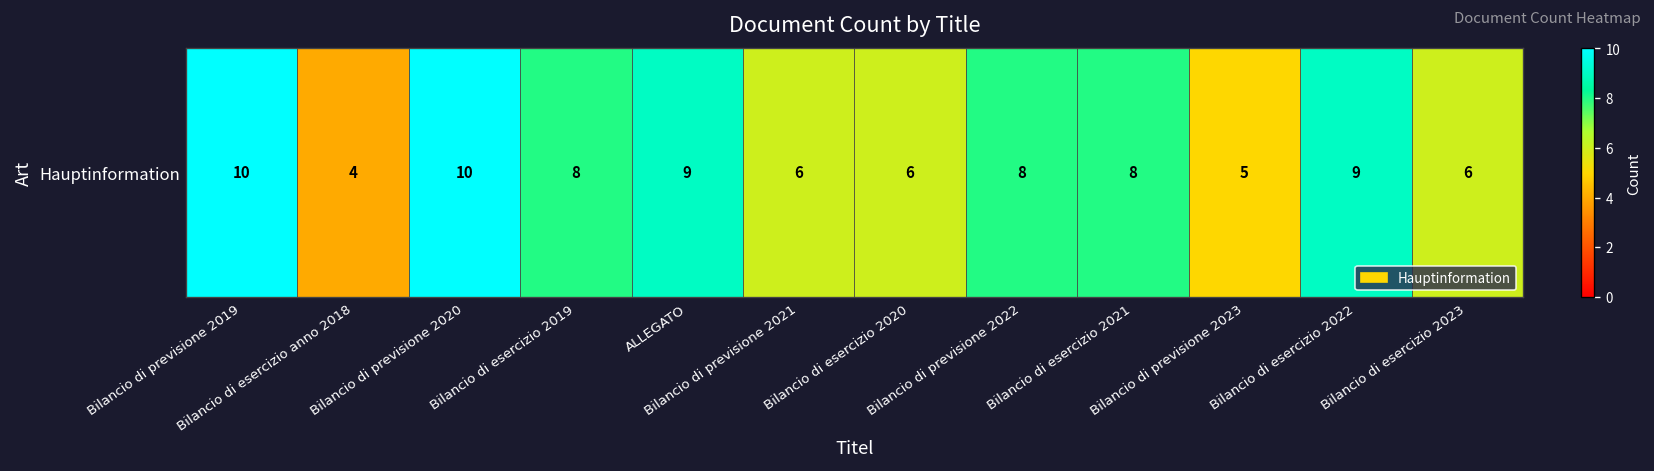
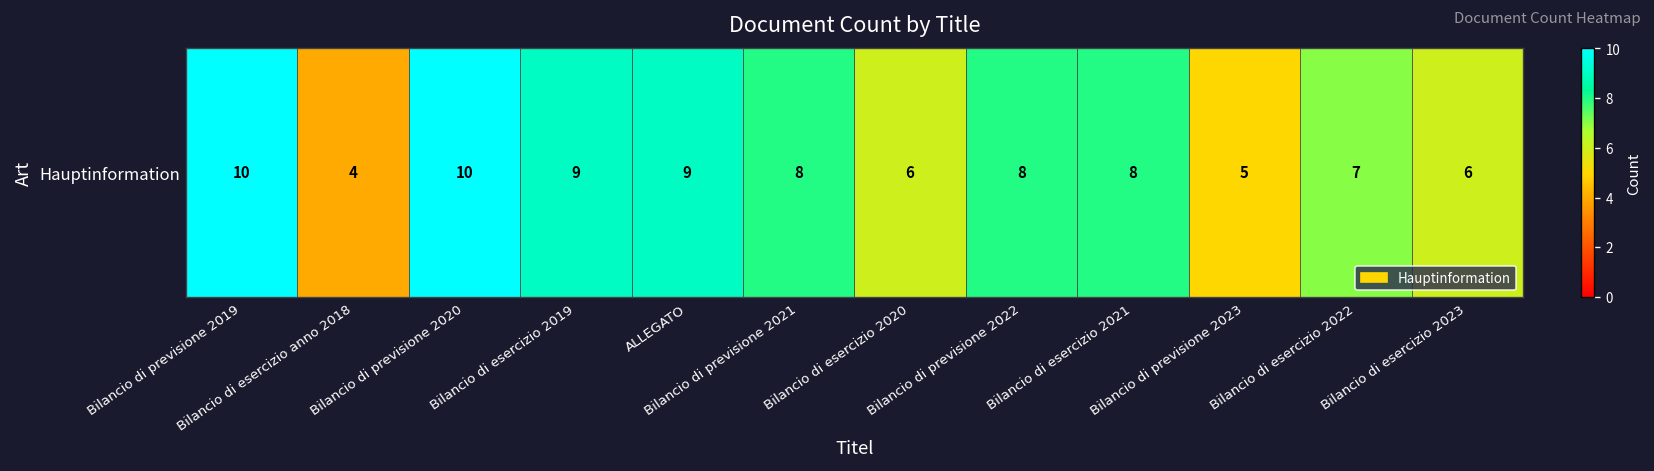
Hauptinformation, Bilancio di esercizio 2019: 8 -> 9
Hauptinformation, Bilancio di previsione 2021: 6 -> 8
Hauptinformation, Bilancio di esercizio 2022: 9 -> 7
